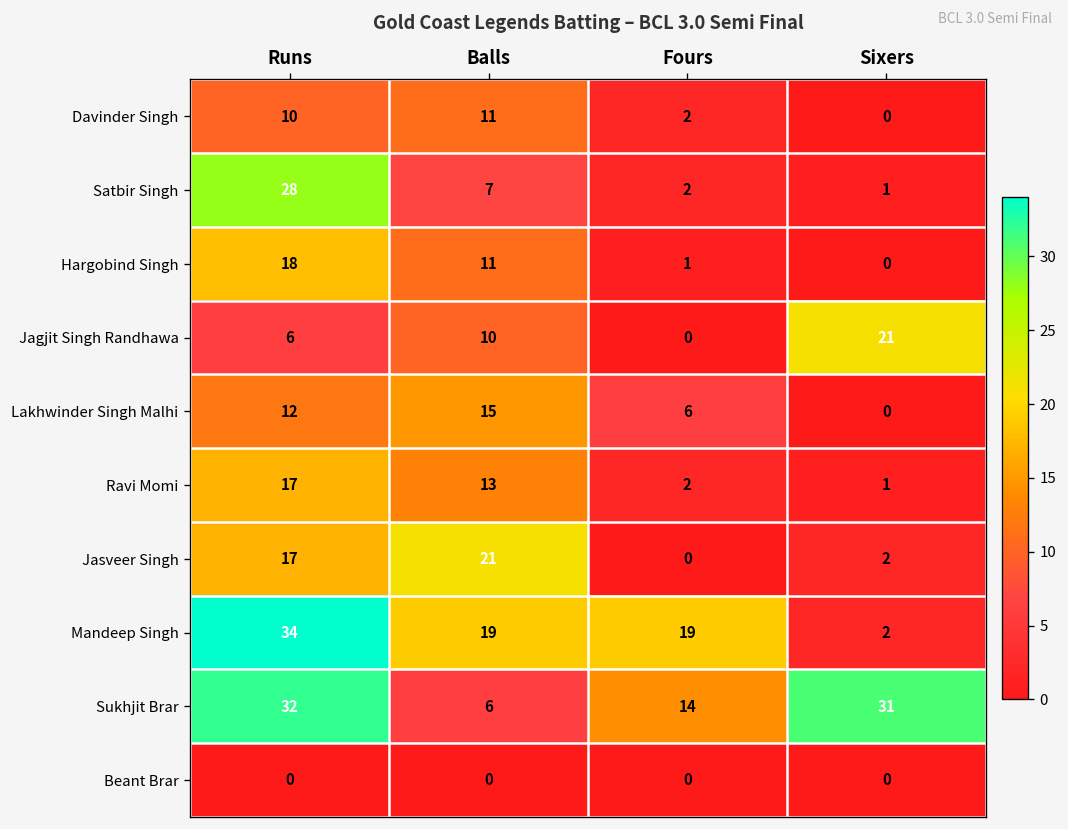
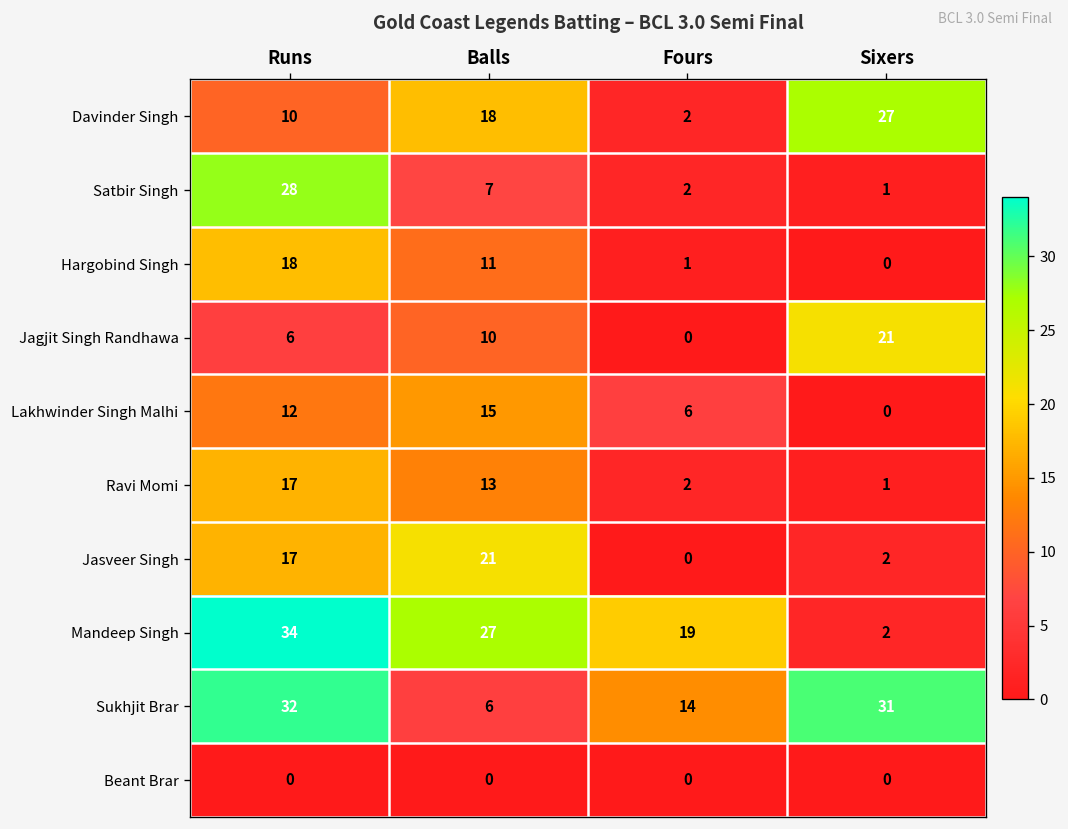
Davinder Singh, Balls: 11 -> 18
Davinder Singh, Sixers: 0 -> 27
Mandeep Singh, Balls: 19 -> 27
